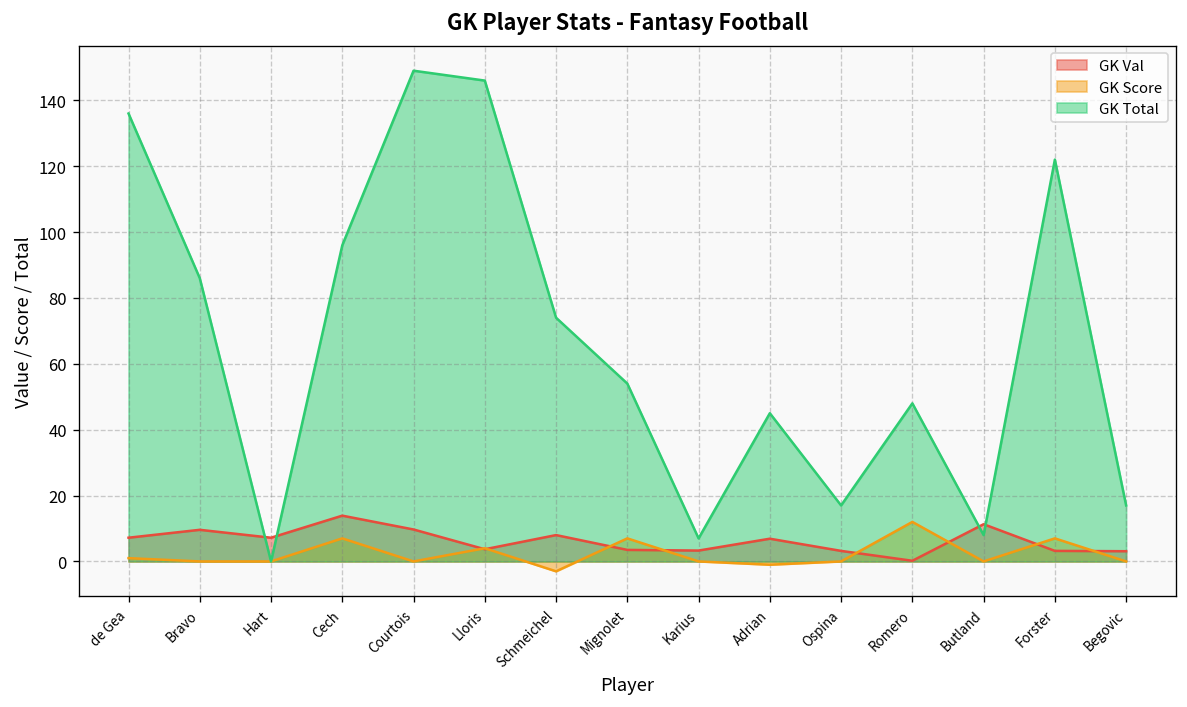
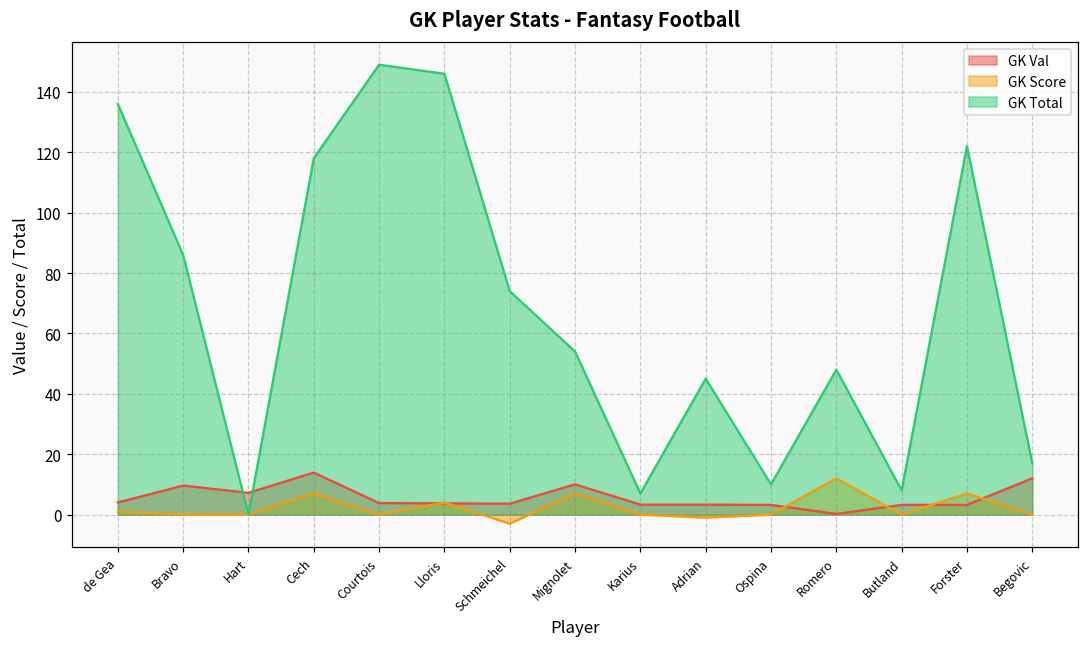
GK Val, de Gea: 7 -> 4
GK Total, Cech: 96 -> 118
GK Val, Courtois: 10 -> 4
GK Val, Schmeichel: 8 -> 4
GK Val, Mignolet: 4 -> 10
GK Val, Adrian: 7 -> 3
GK Total, Ospina: 17 -> 10
GK Val, Butland: 11 -> 3
GK Val, Begovic: 3 -> 12
